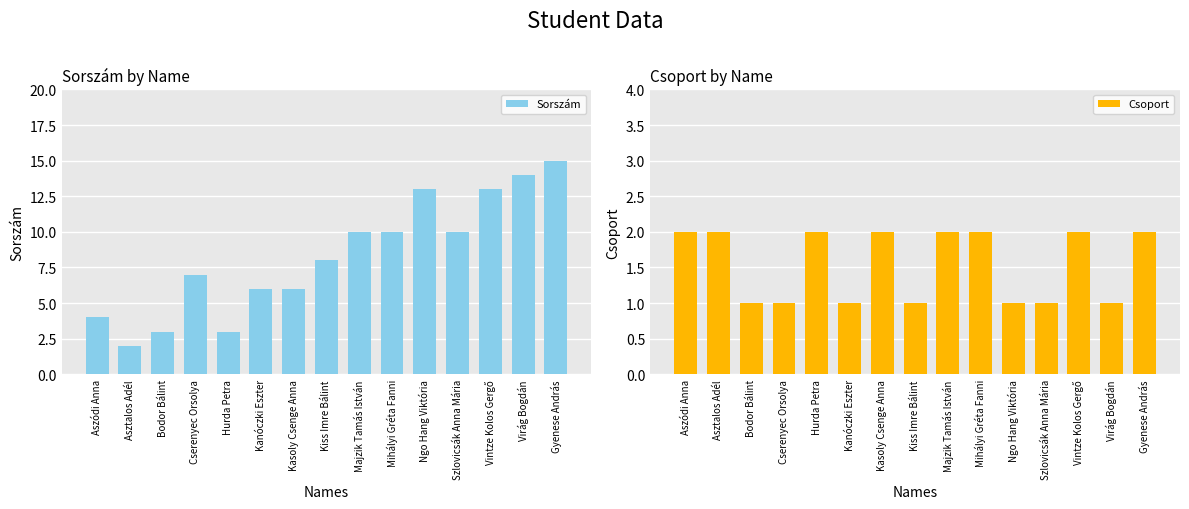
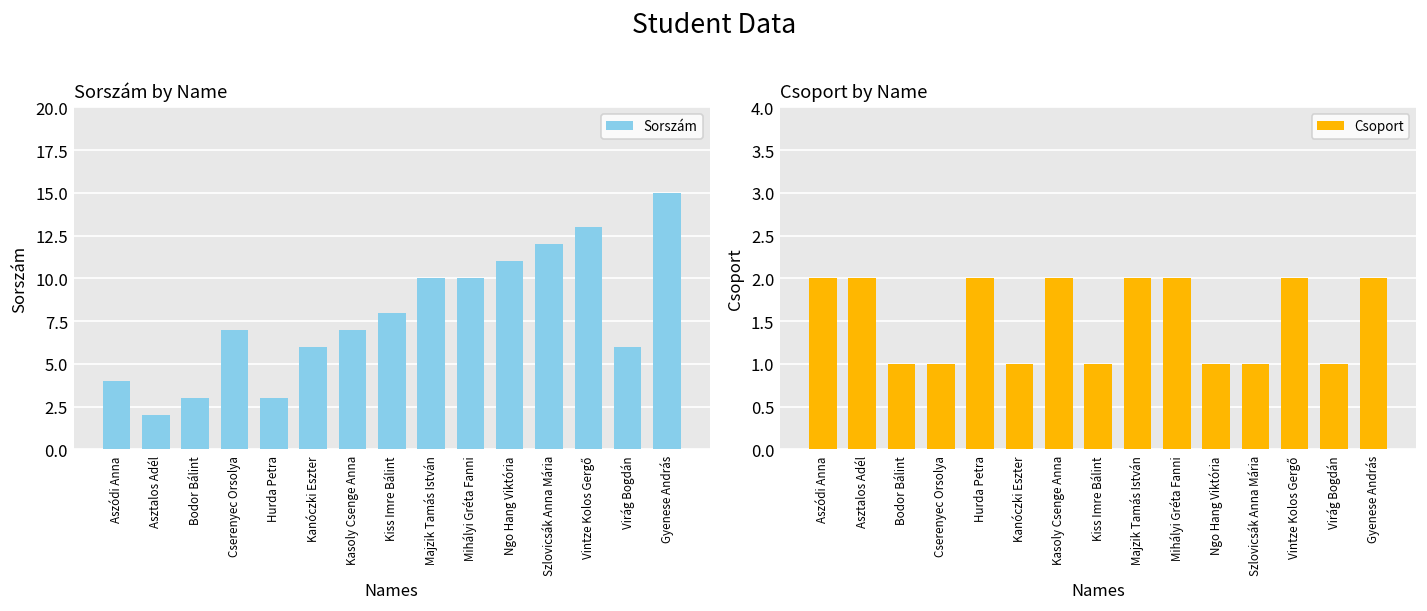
Sorszám by Name, Kasoly Csenge Anna: 6 -> 7
Sorszám by Name, Ngo Hang Viktória: 13 -> 11
Sorszám by Name, Szlovicsák Anna Mária: 10 -> 12
Sorszám by Name, Virág Bogdán: 14 -> 6
